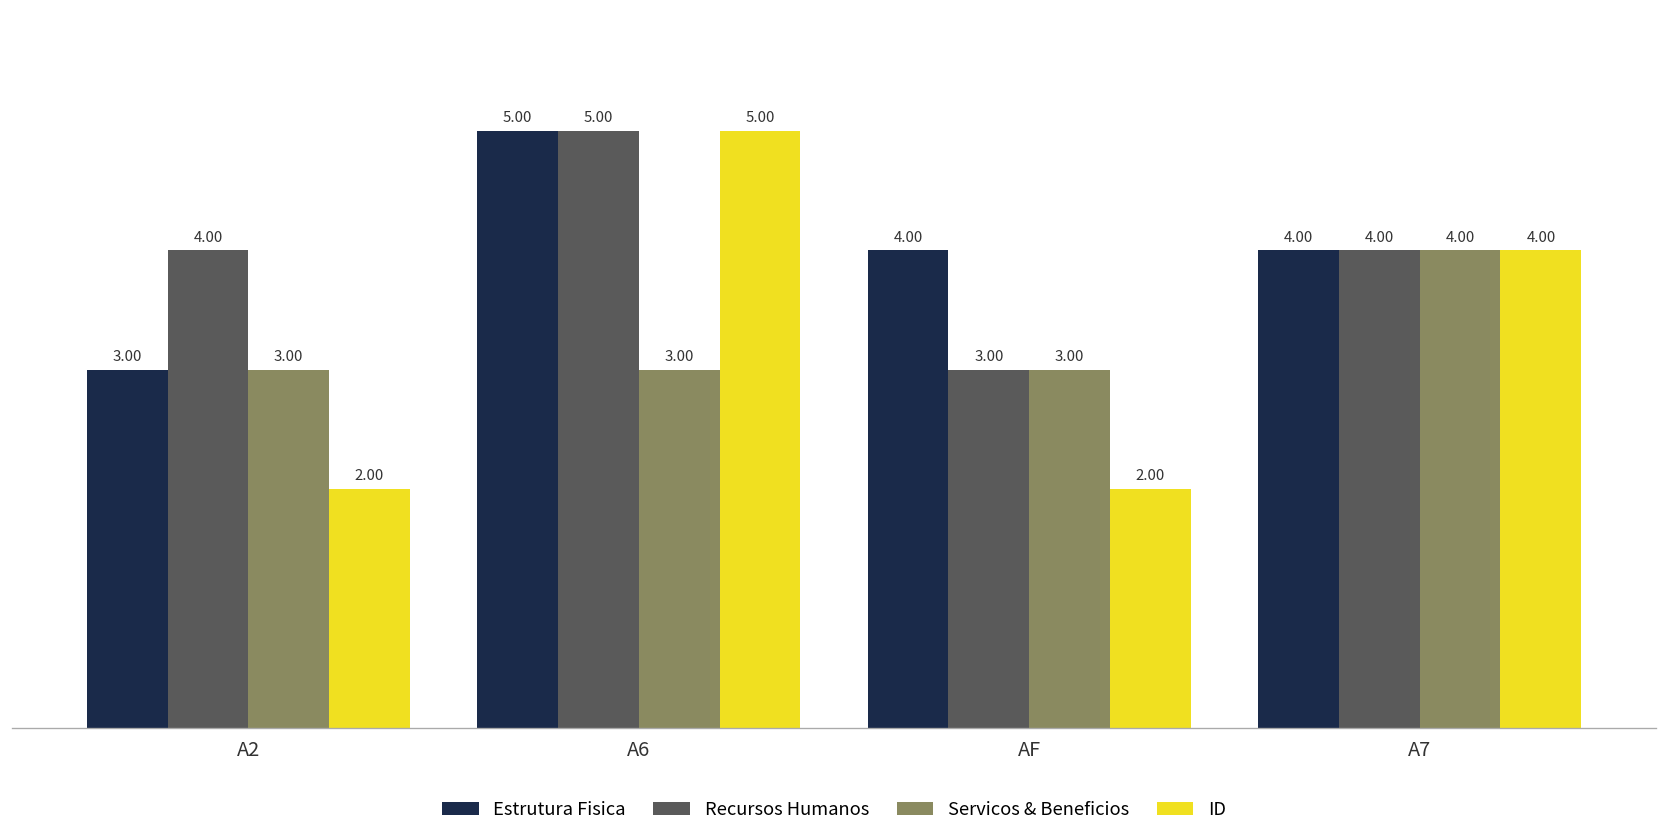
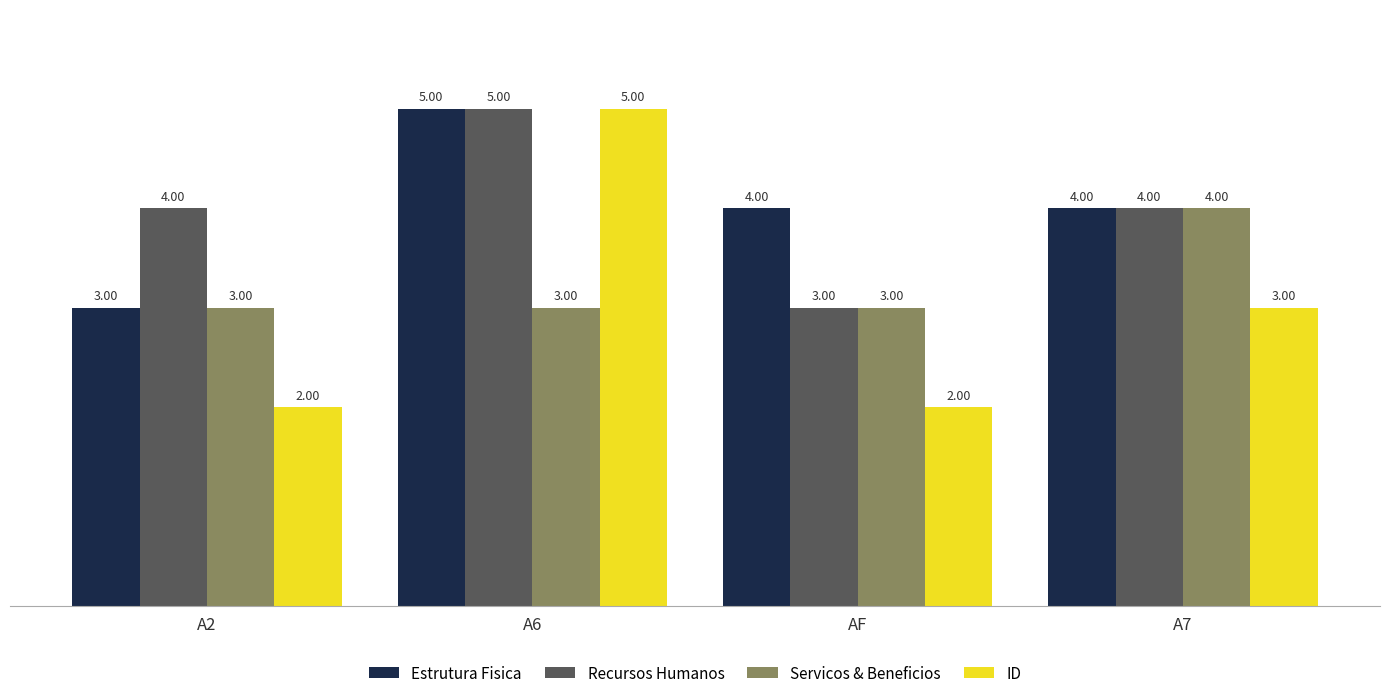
ID, A7: 4.00 -> 3.00
